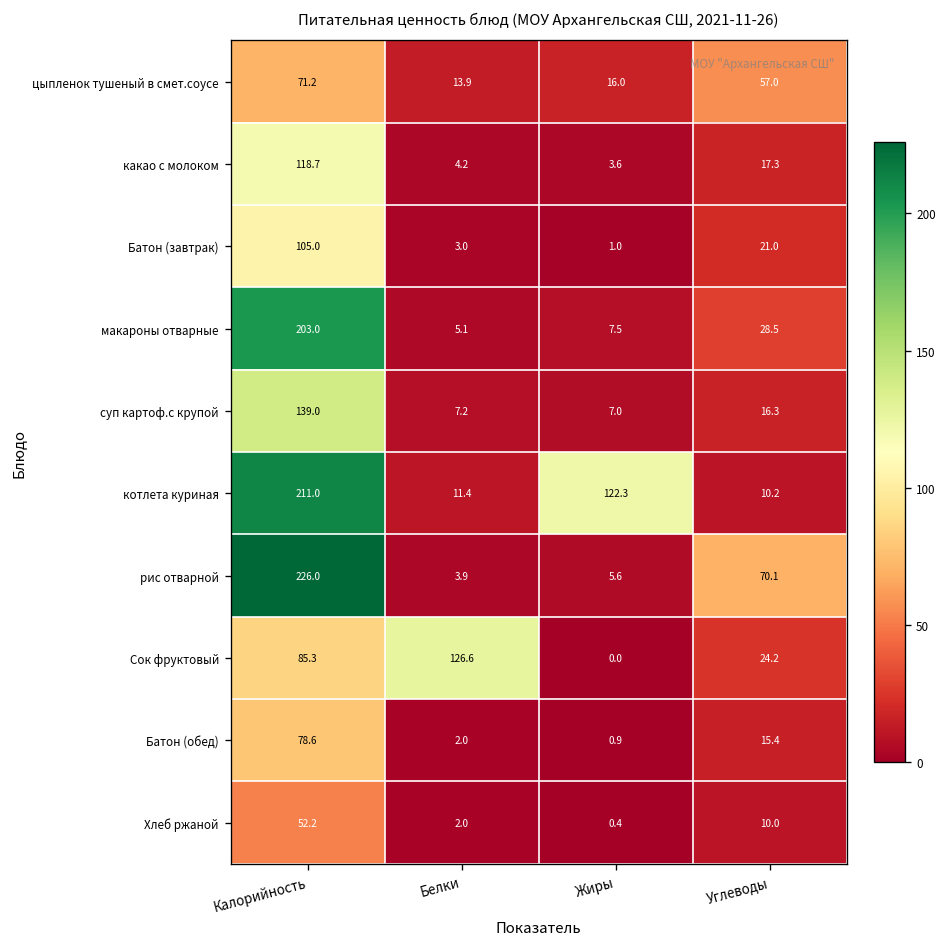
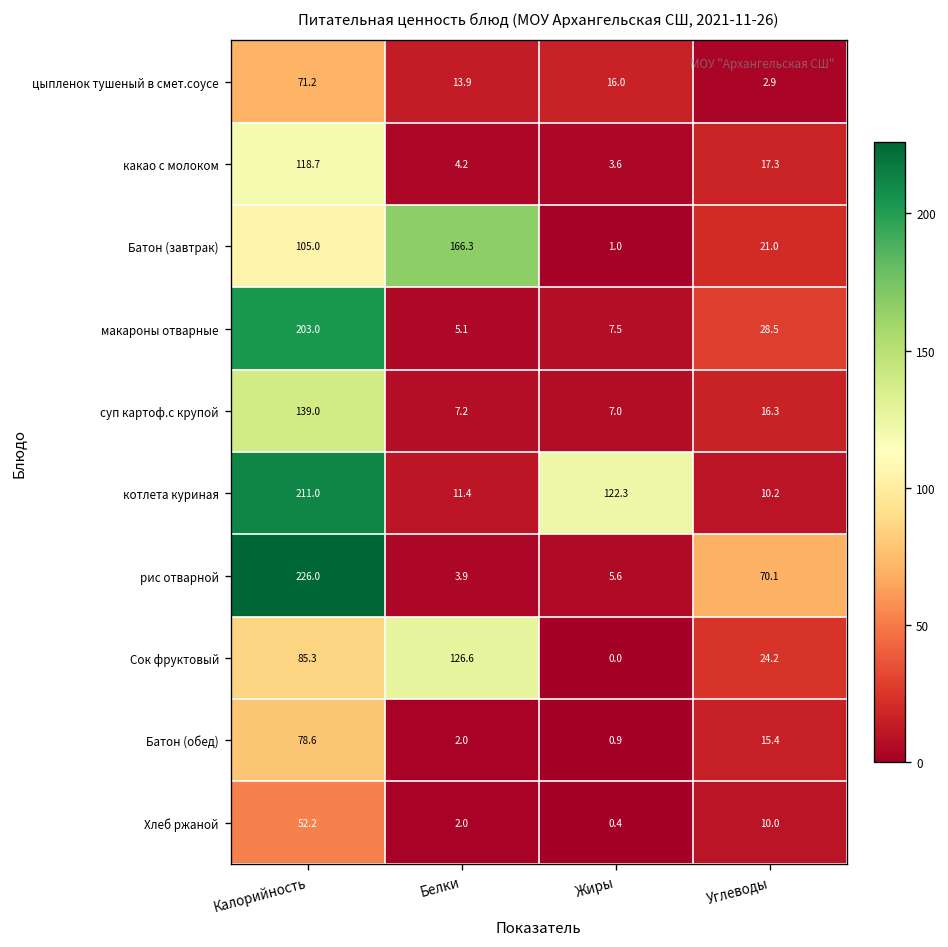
цыпленок тушеный в смет.соусе, Углеводы: 57.0 -> 2.9
Батон (завтрак), Белки: 3.0 -> 166.3
